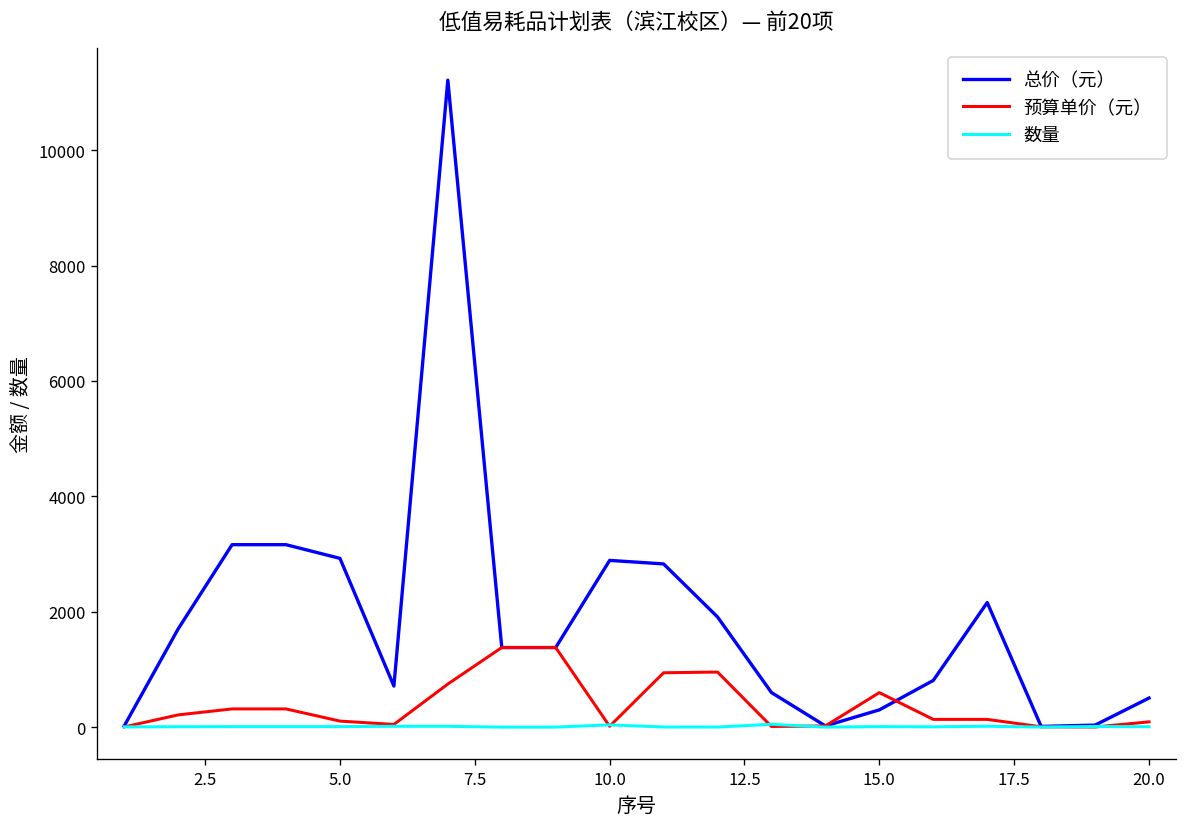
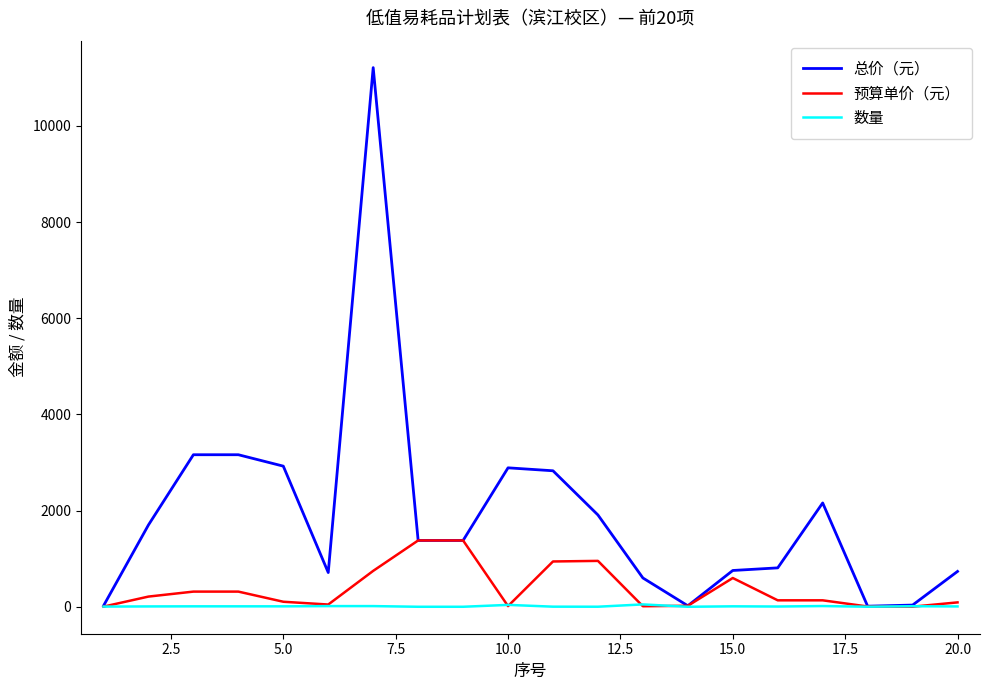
总价（元）, 15.0: 300 -> 800
总价（元）, 20.0: 500 -> 700
